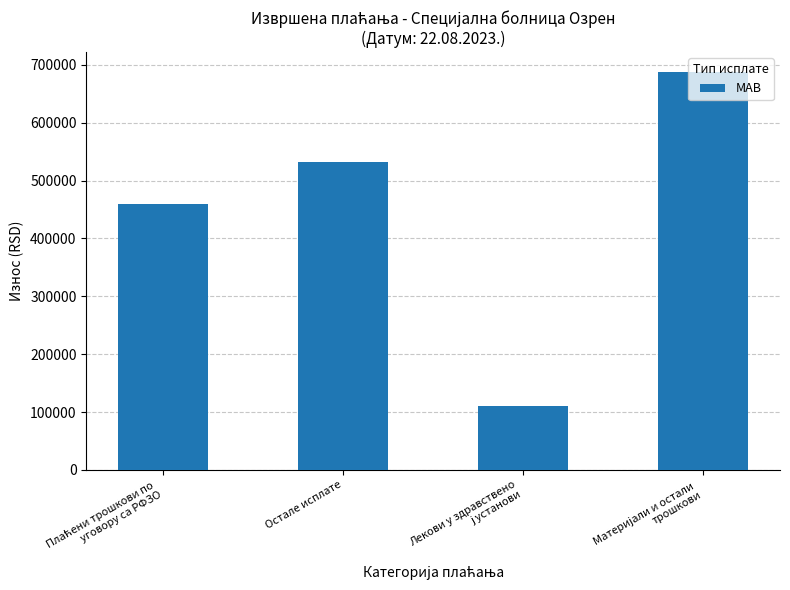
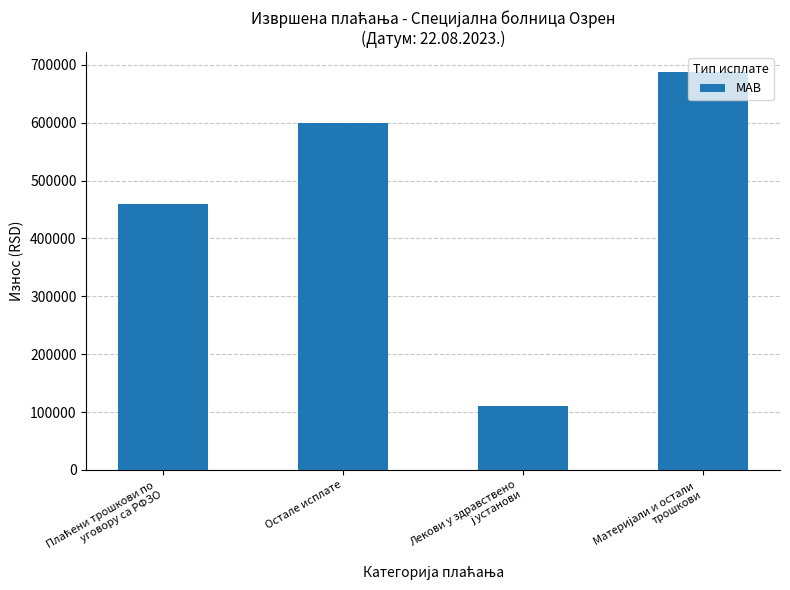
Остале исплате: 530000 -> 600000
